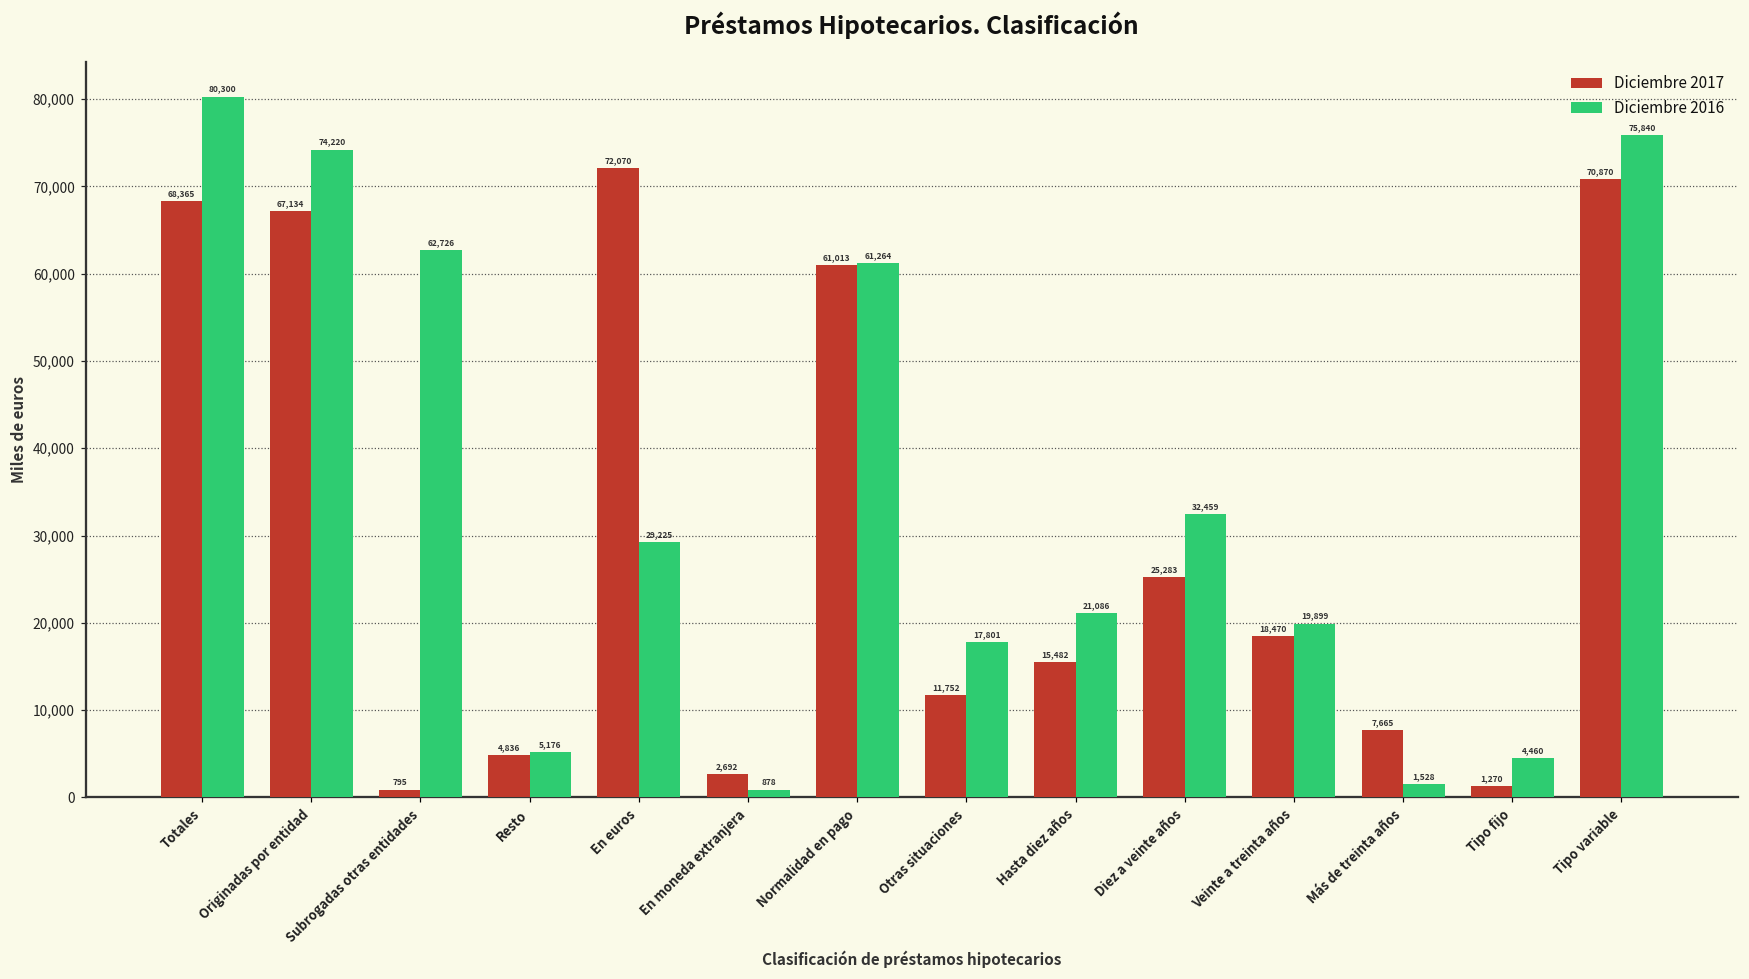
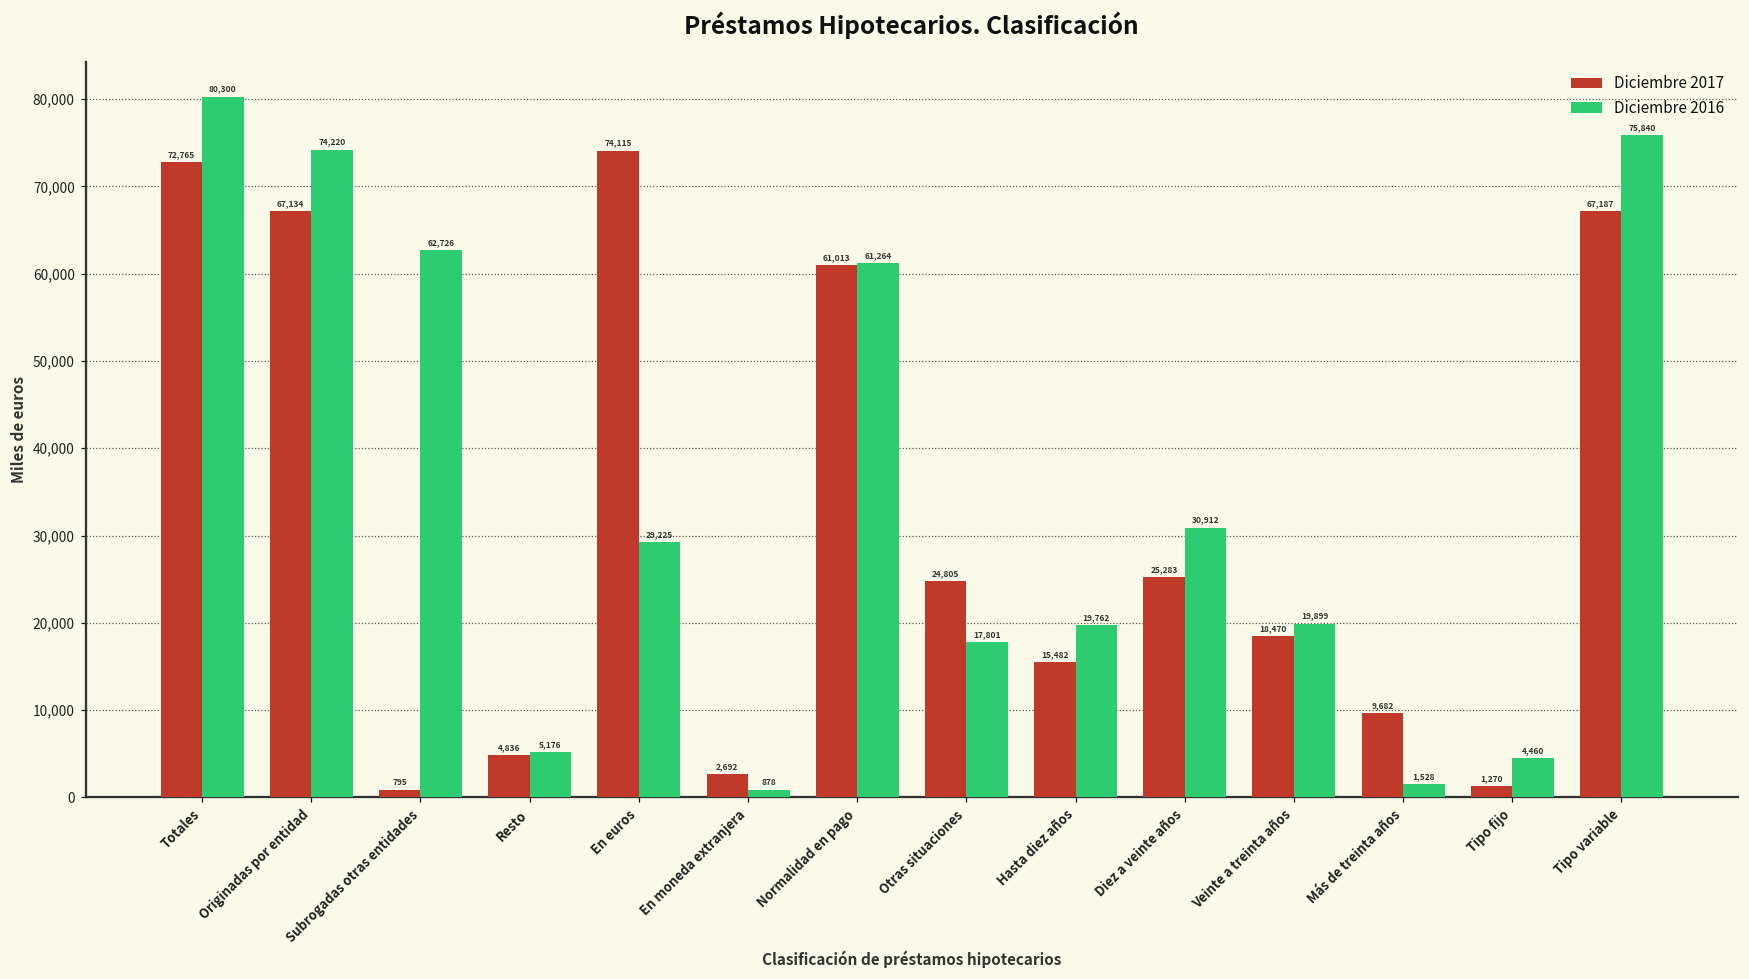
Diciembre 2017, Totales: 68,365 -> 72,765
Diciembre 2017, En euros: 72,070 -> 74,115
Diciembre 2017, Otras situaciones: 11,752 -> 24,805
Diciembre 2016, Hasta diez años: 21,086 -> 19,762
Diciembre 2016, Diez a veinte años: 32,459 -> 30,912
Diciembre 2017, Más de treinta años: 7,665 -> 9,682
Diciembre 2017, Tipo variable: 70,870 -> 67,187
